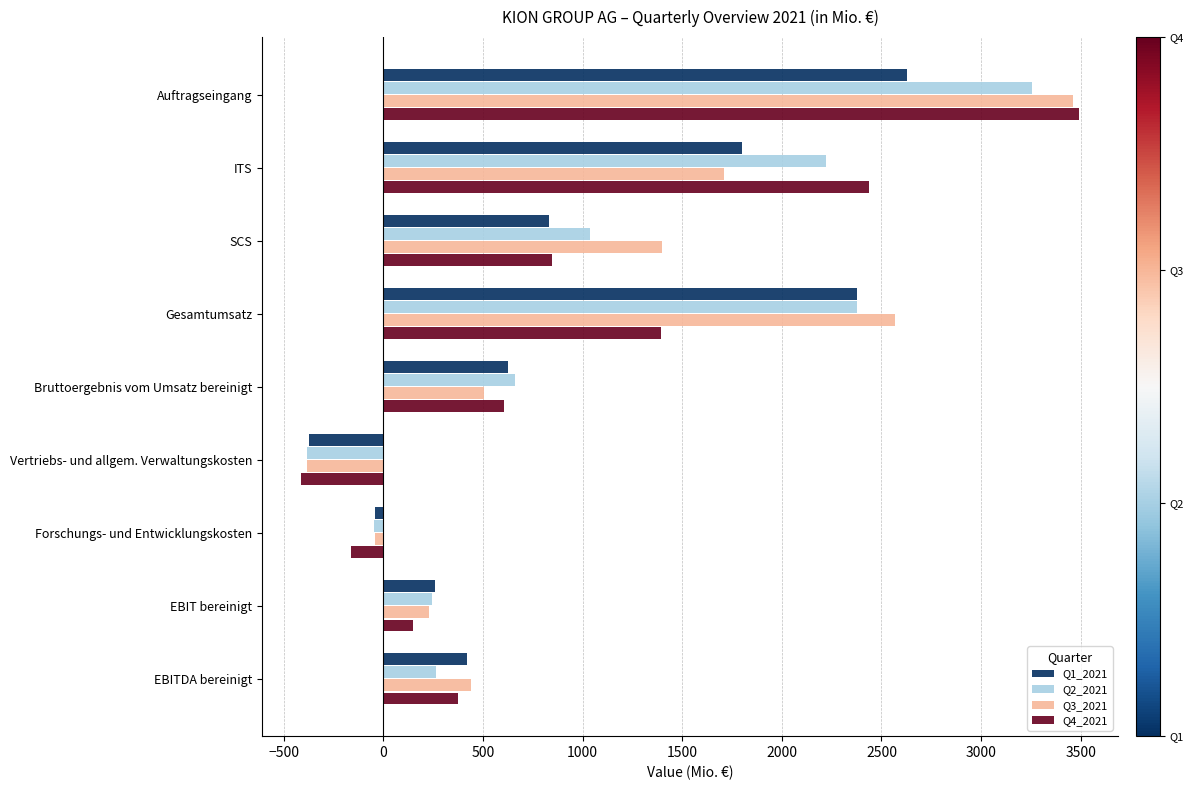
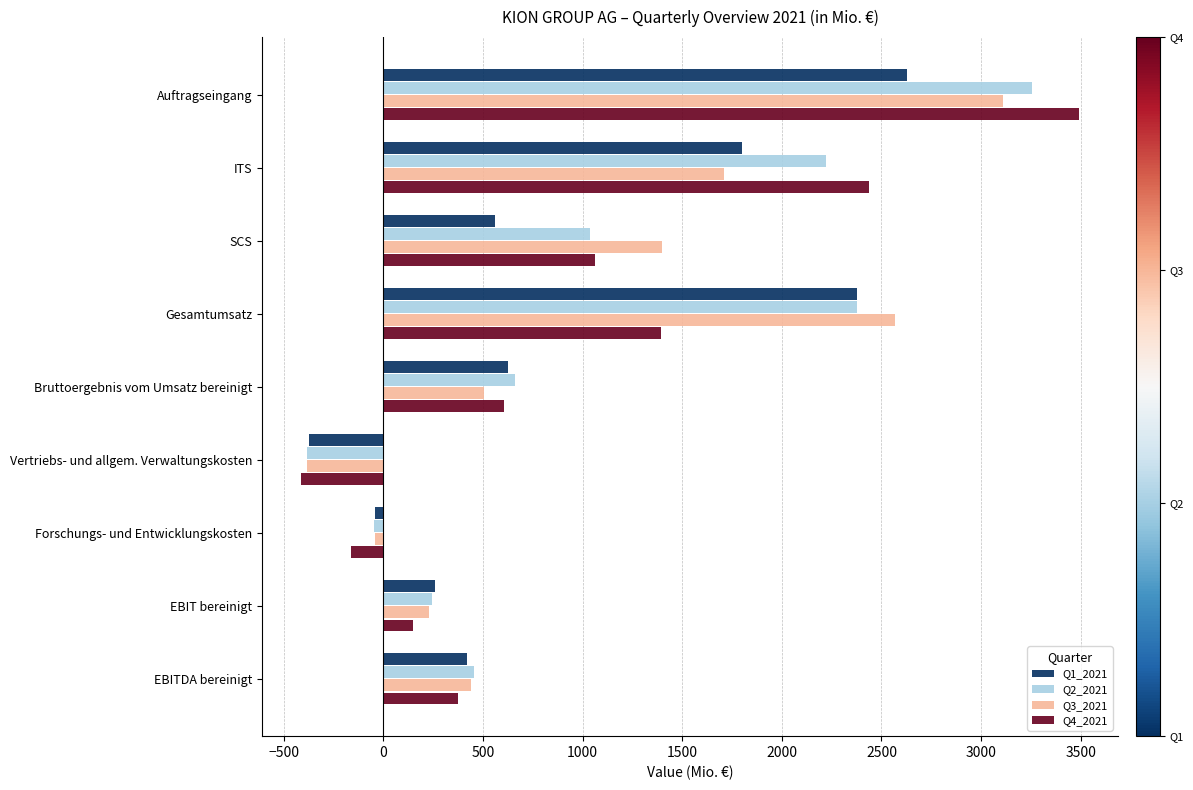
Q3_2021, Auftragseingang: 3460 -> 3110
Q1_2021, SCS: 830 -> 560
Q4_2021, SCS: 850 -> 1060
Q2_2021, EBITDA bereinigt: 260 -> 460
